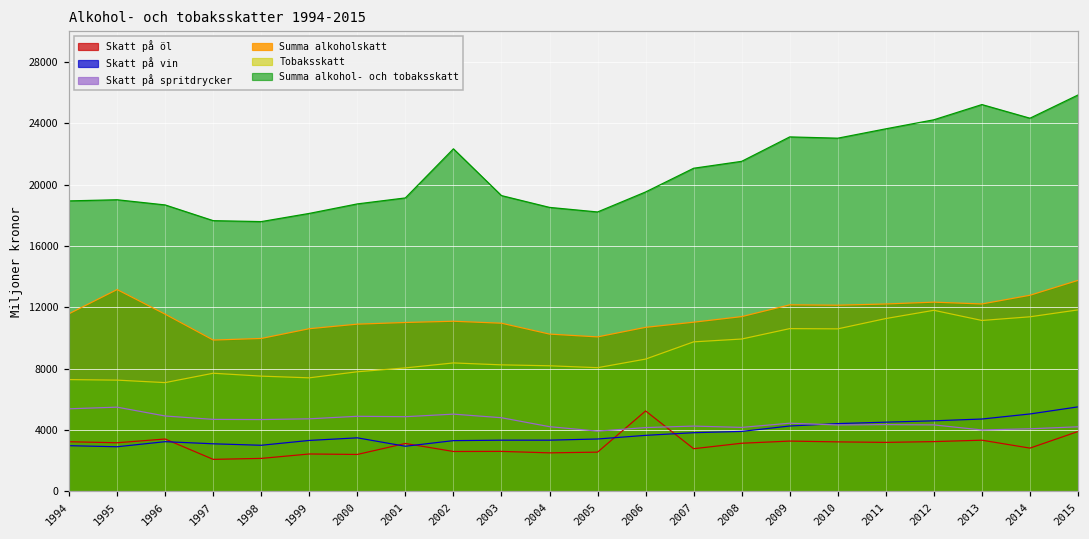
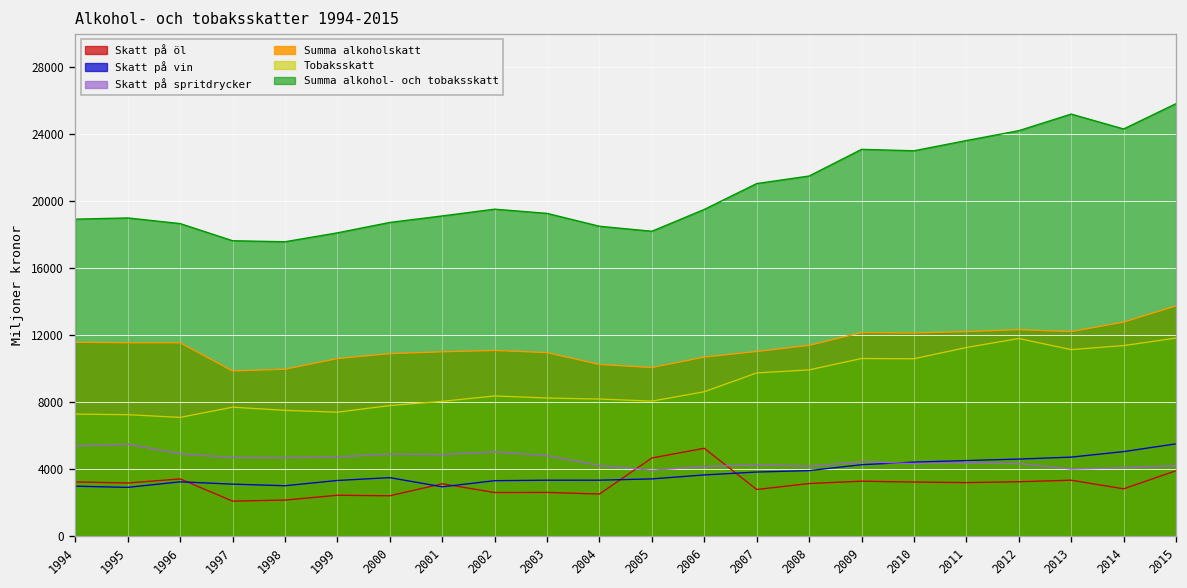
Summa alkoholskatt, 1995: 13200 -> 11500
Summa alkohol- och tobaksskatt, 2002: 22300 -> 19500
Skatt på öl, 2005: 2500 -> 4700
